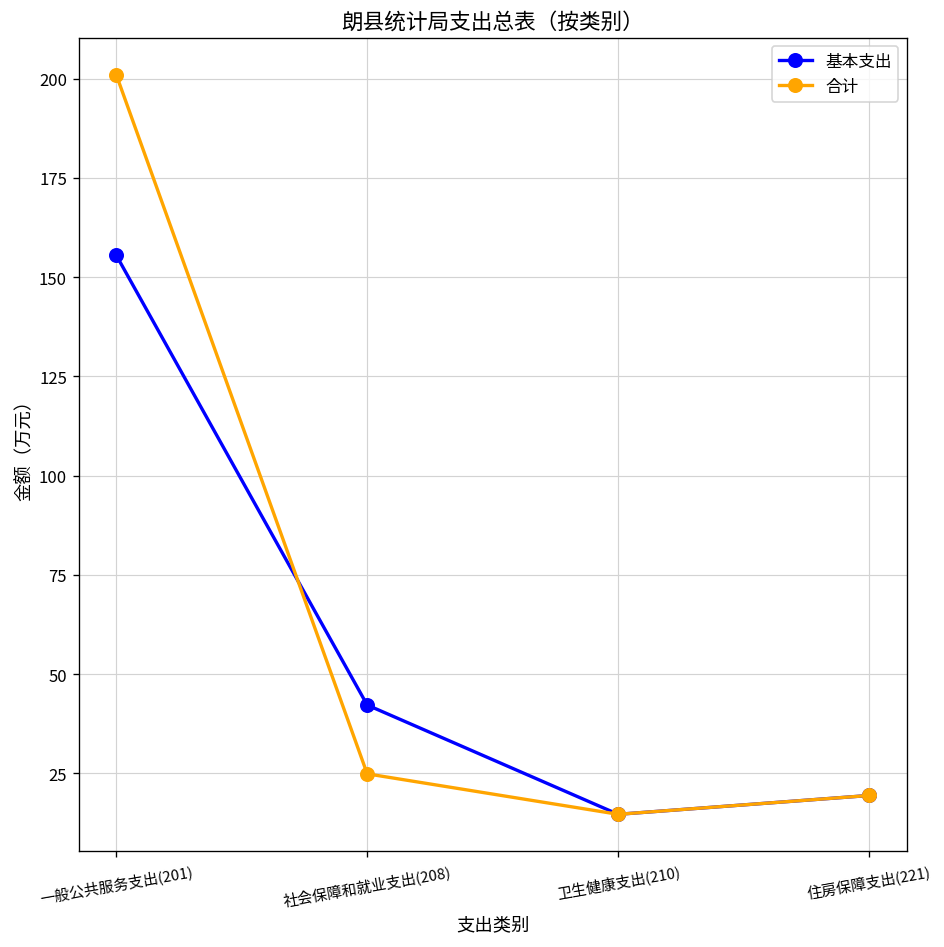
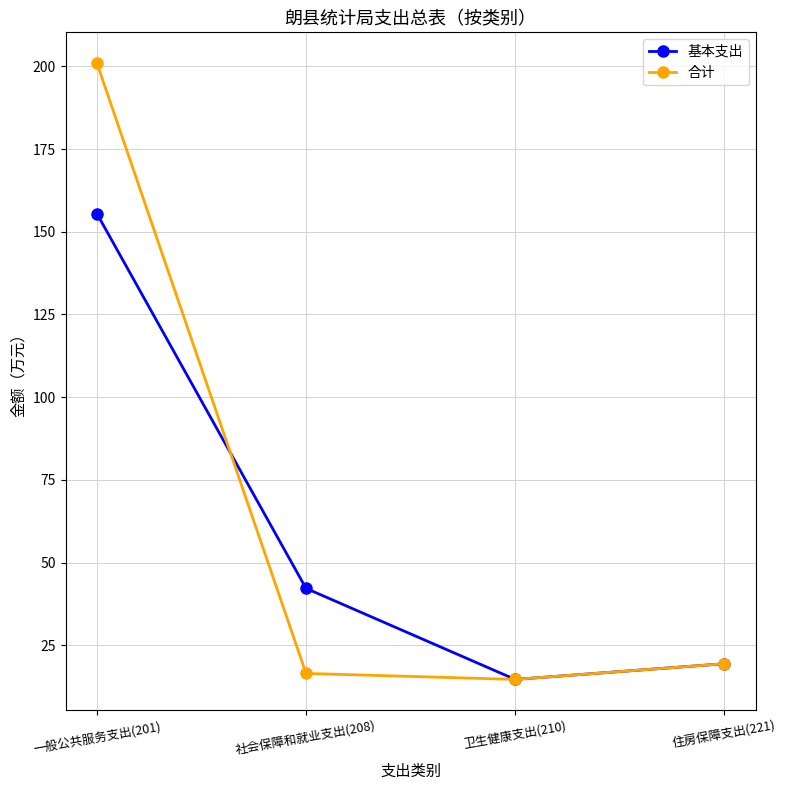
合计, 社会保障和就业支出(208): 25 -> 17
